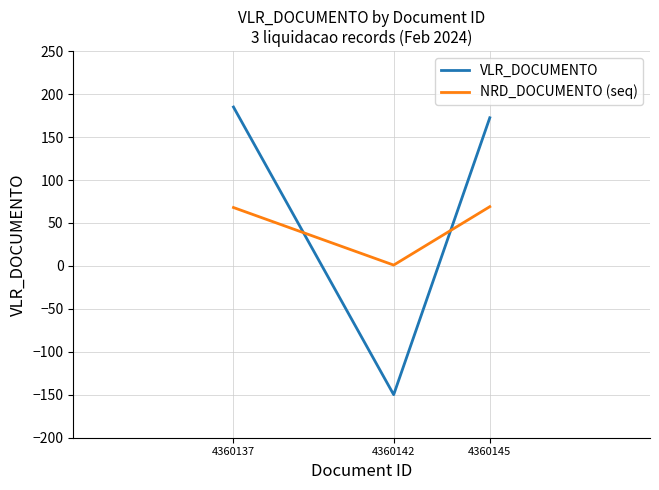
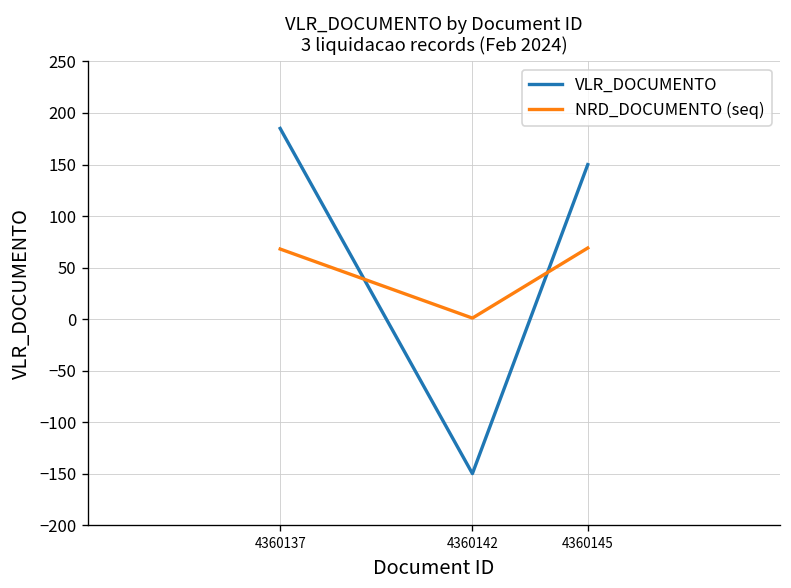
VLR_DOCUMENTO, 4360145: 170 -> 150
